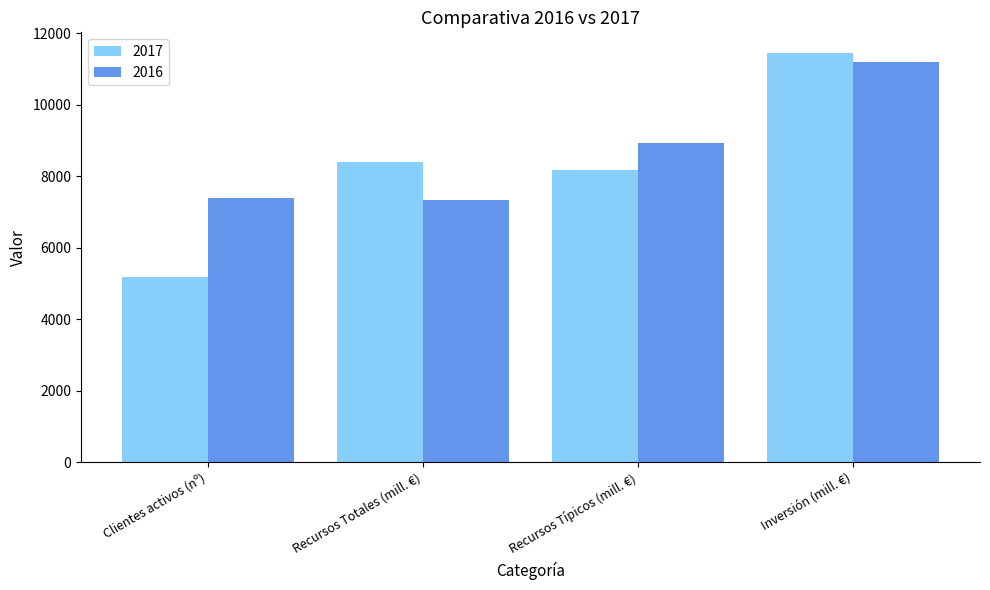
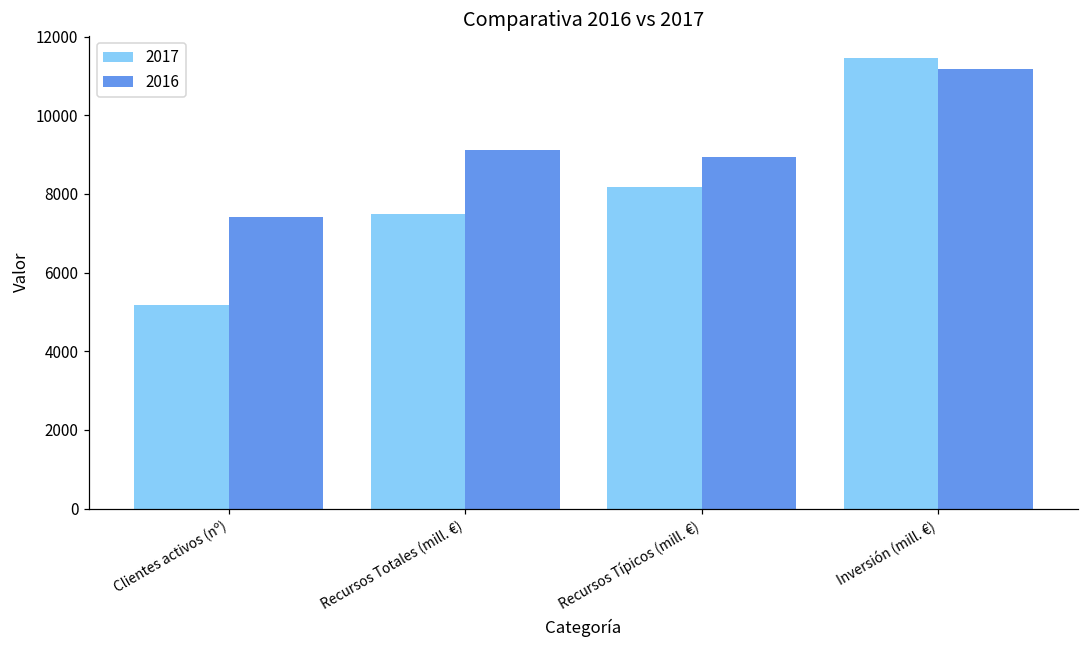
2017, Recursos Totales (mill. €): 8400 -> 7500
2016, Recursos Totales (mill. €): 7300 -> 9100
